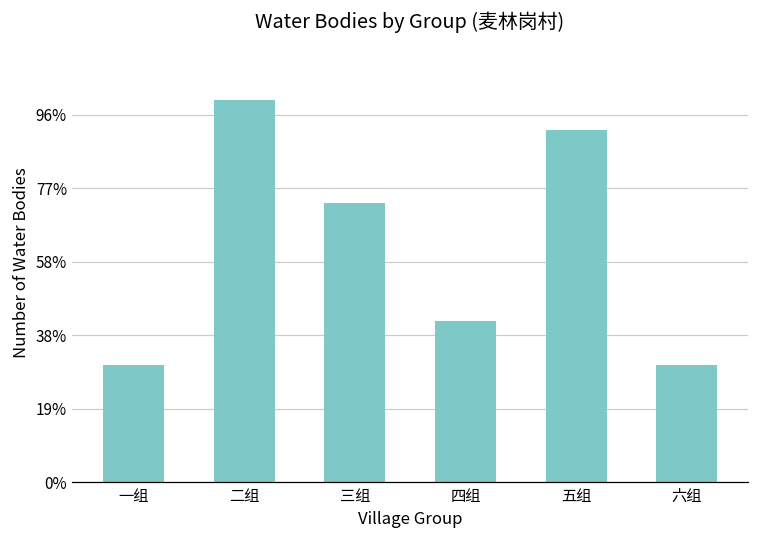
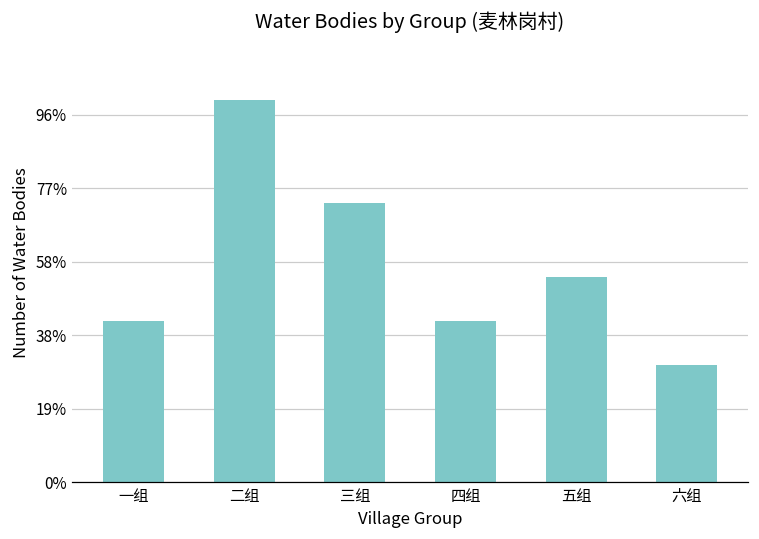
一组: 31% -> 42%
五组: 92% -> 54%
